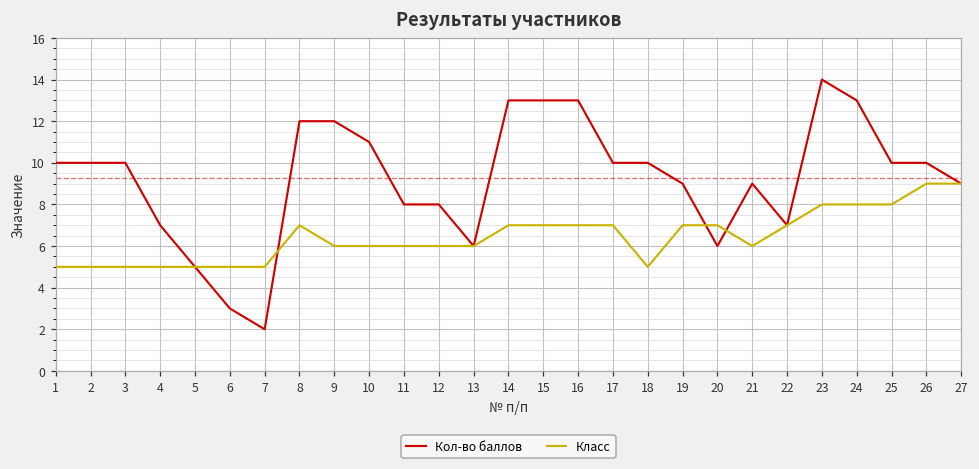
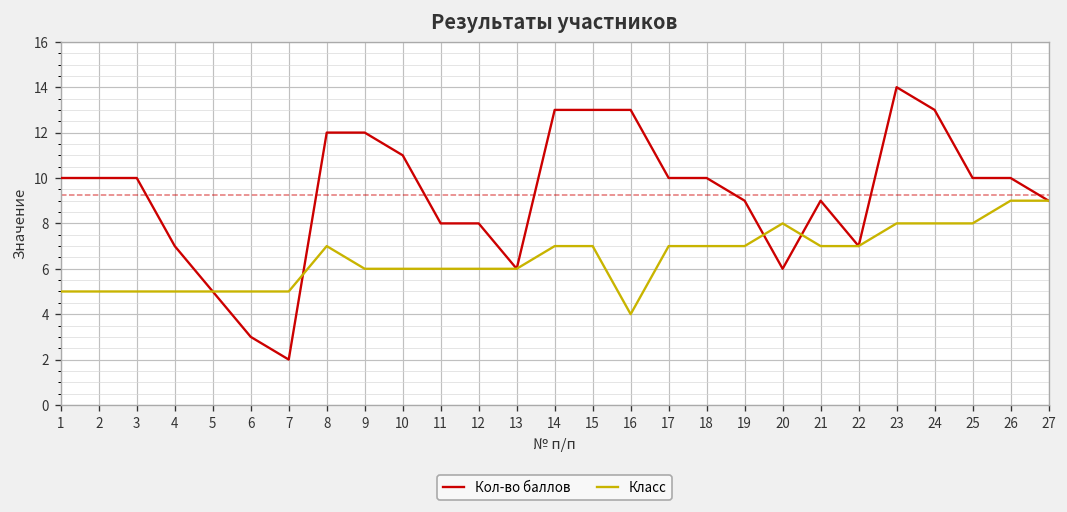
Класс, 16: 7 -> 4
Класс, 18: 5 -> 7
Класс, 20: 7 -> 8
Класс, 21: 6 -> 7
